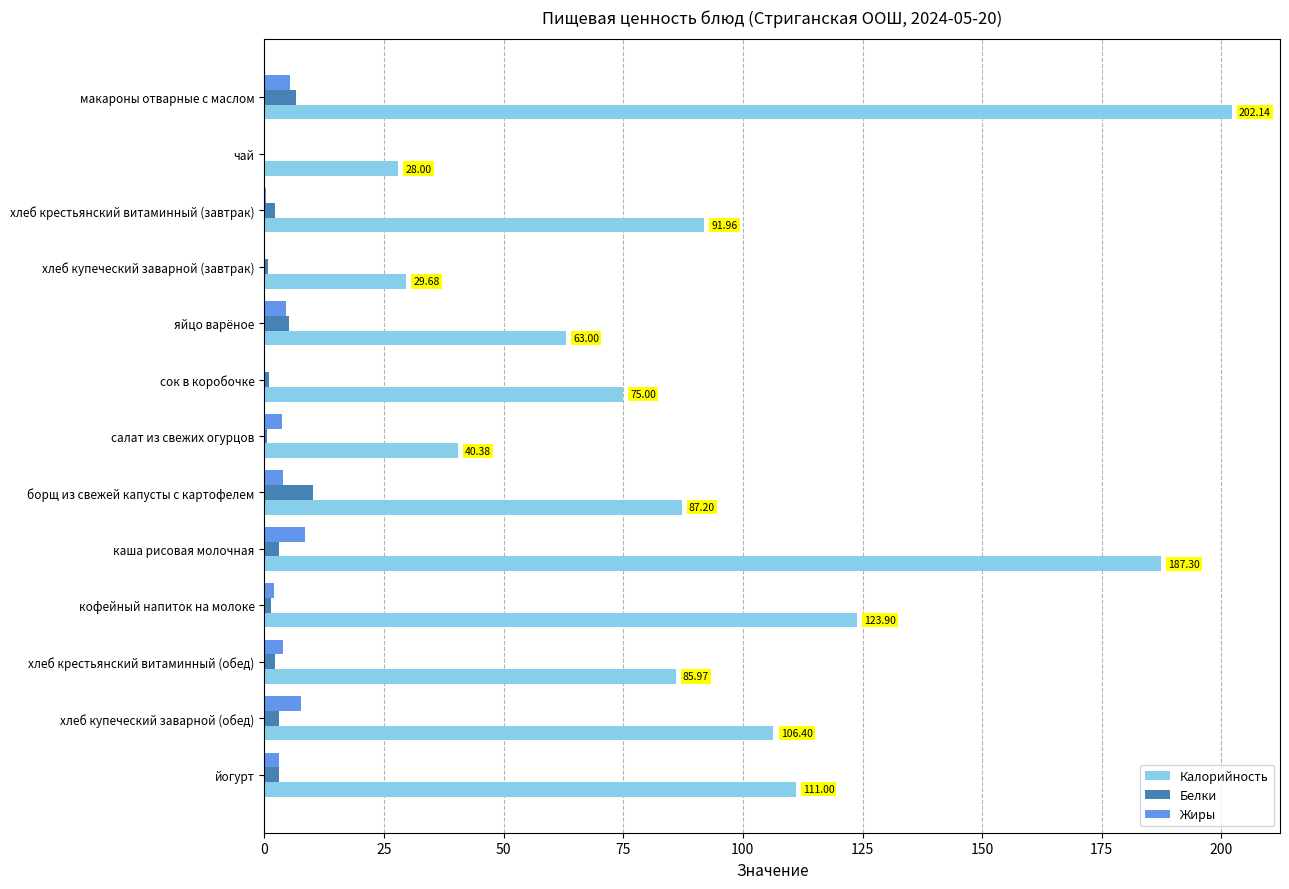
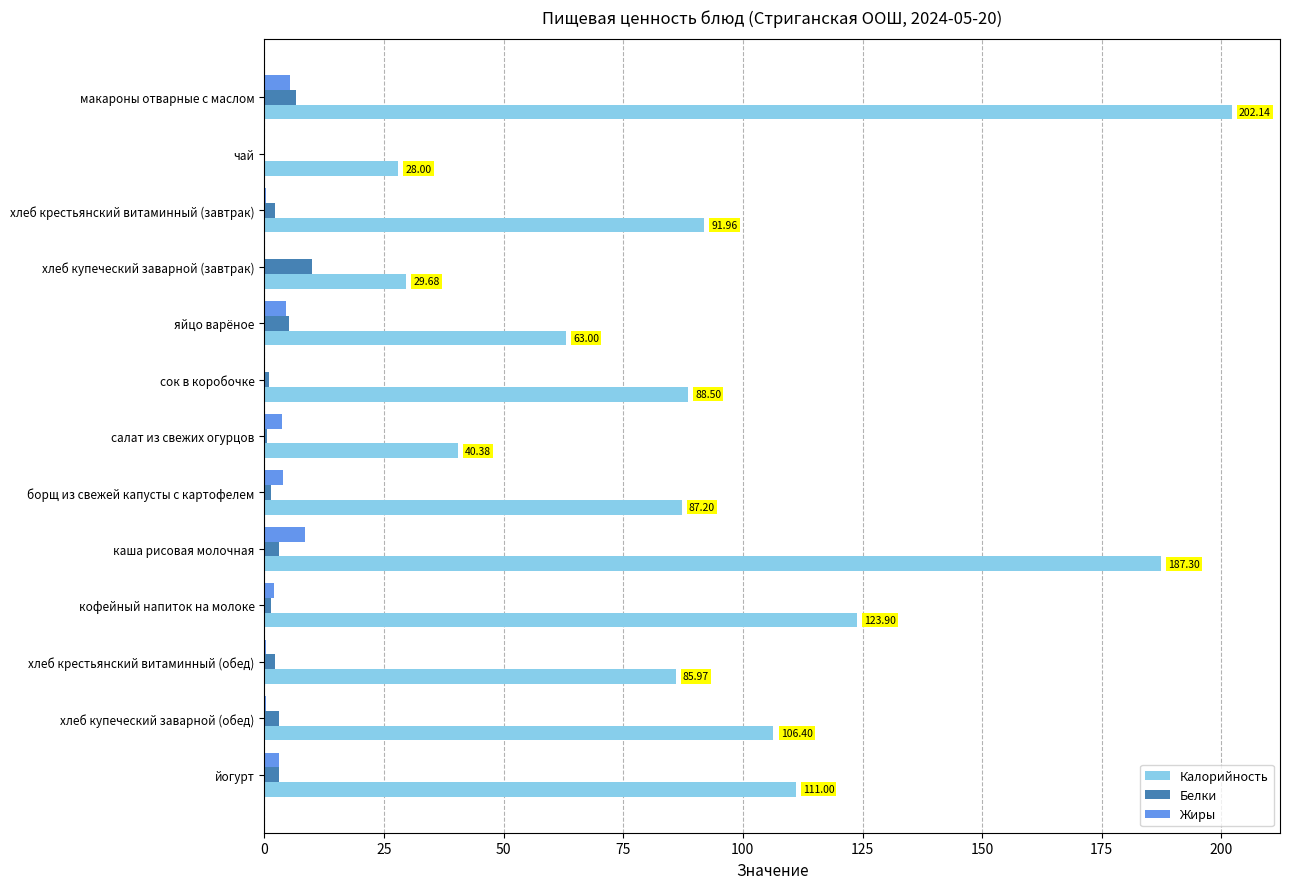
Белки, хлеб купеческий заварной (завтрак): 1 -> 10
Калорийность, сок в коробочке: 75.00 -> 88.50
Белки, борщ из свежей капусты с картофелем: 10 -> 1
Жиры, хлеб крестьянский витаминный (обед): 4 -> 0
Жиры, хлеб купеческий заварной (обед): 8 -> 0
